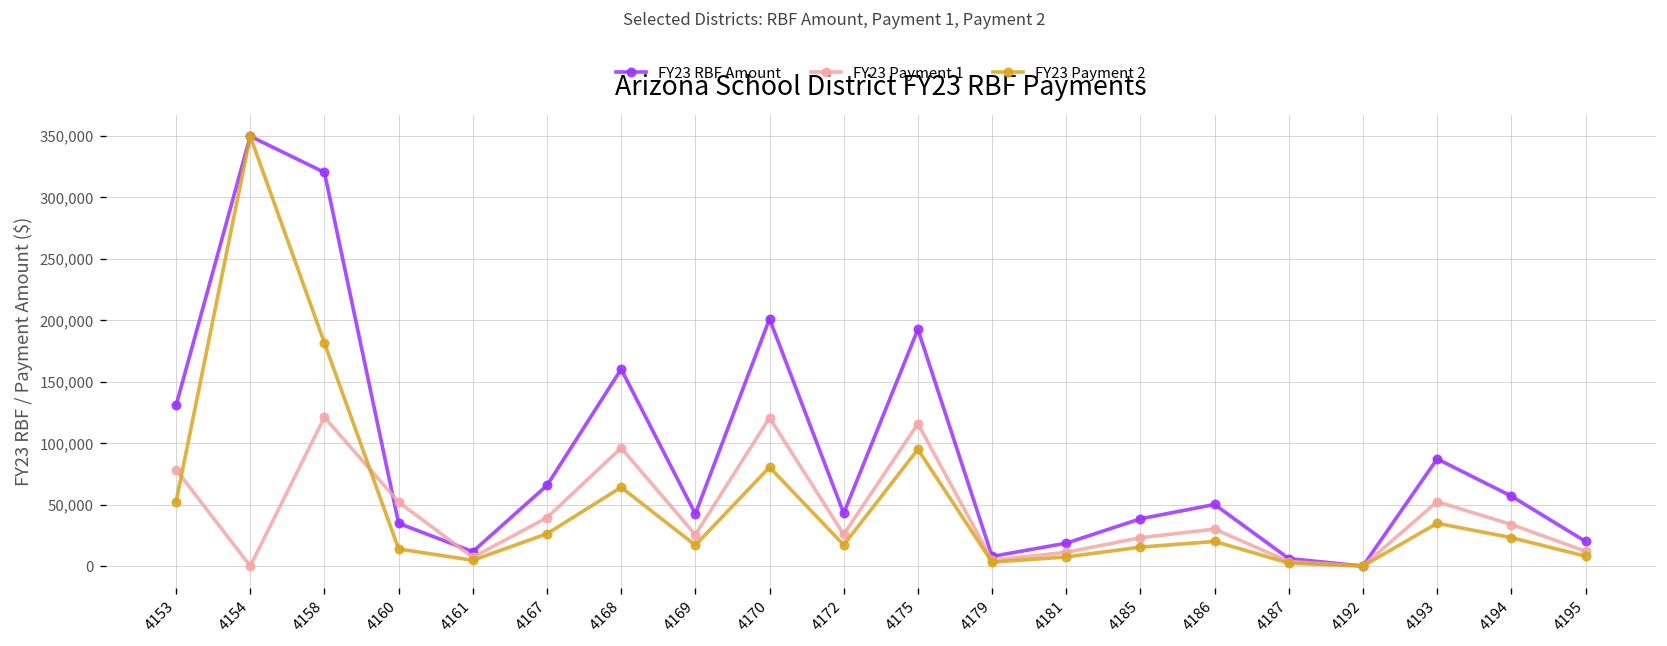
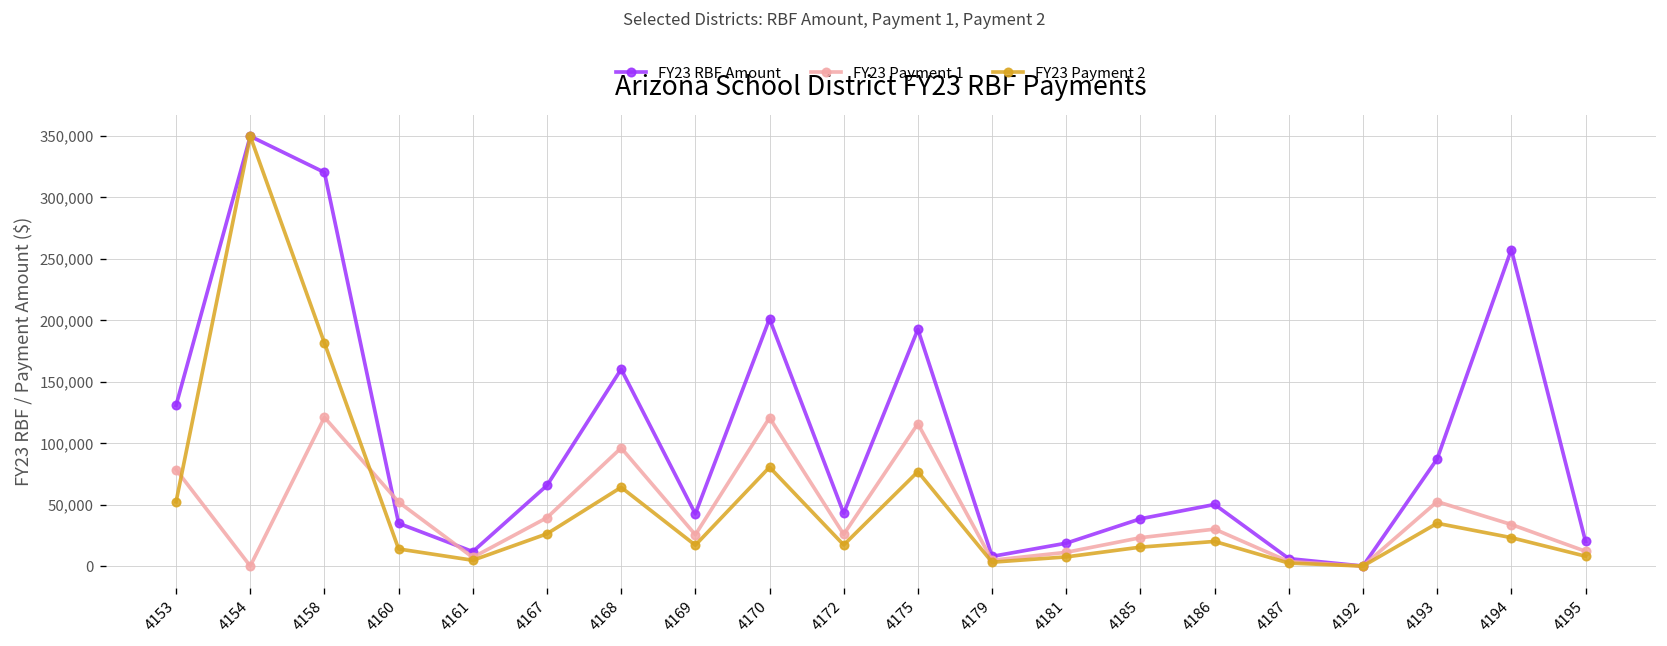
FY23 Payment 2, 4175: 95,000 -> 77,000
FY23 RBF Amount, 4194: 57,000 -> 258,000
